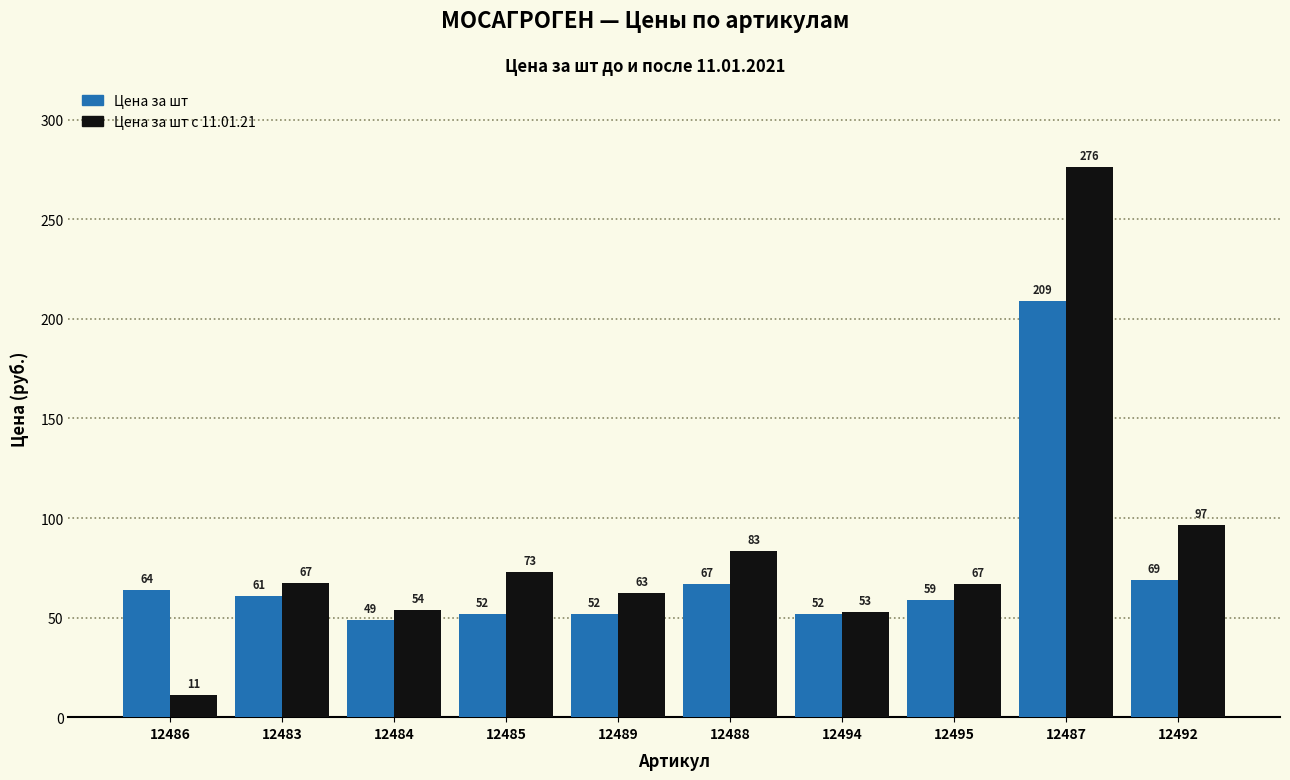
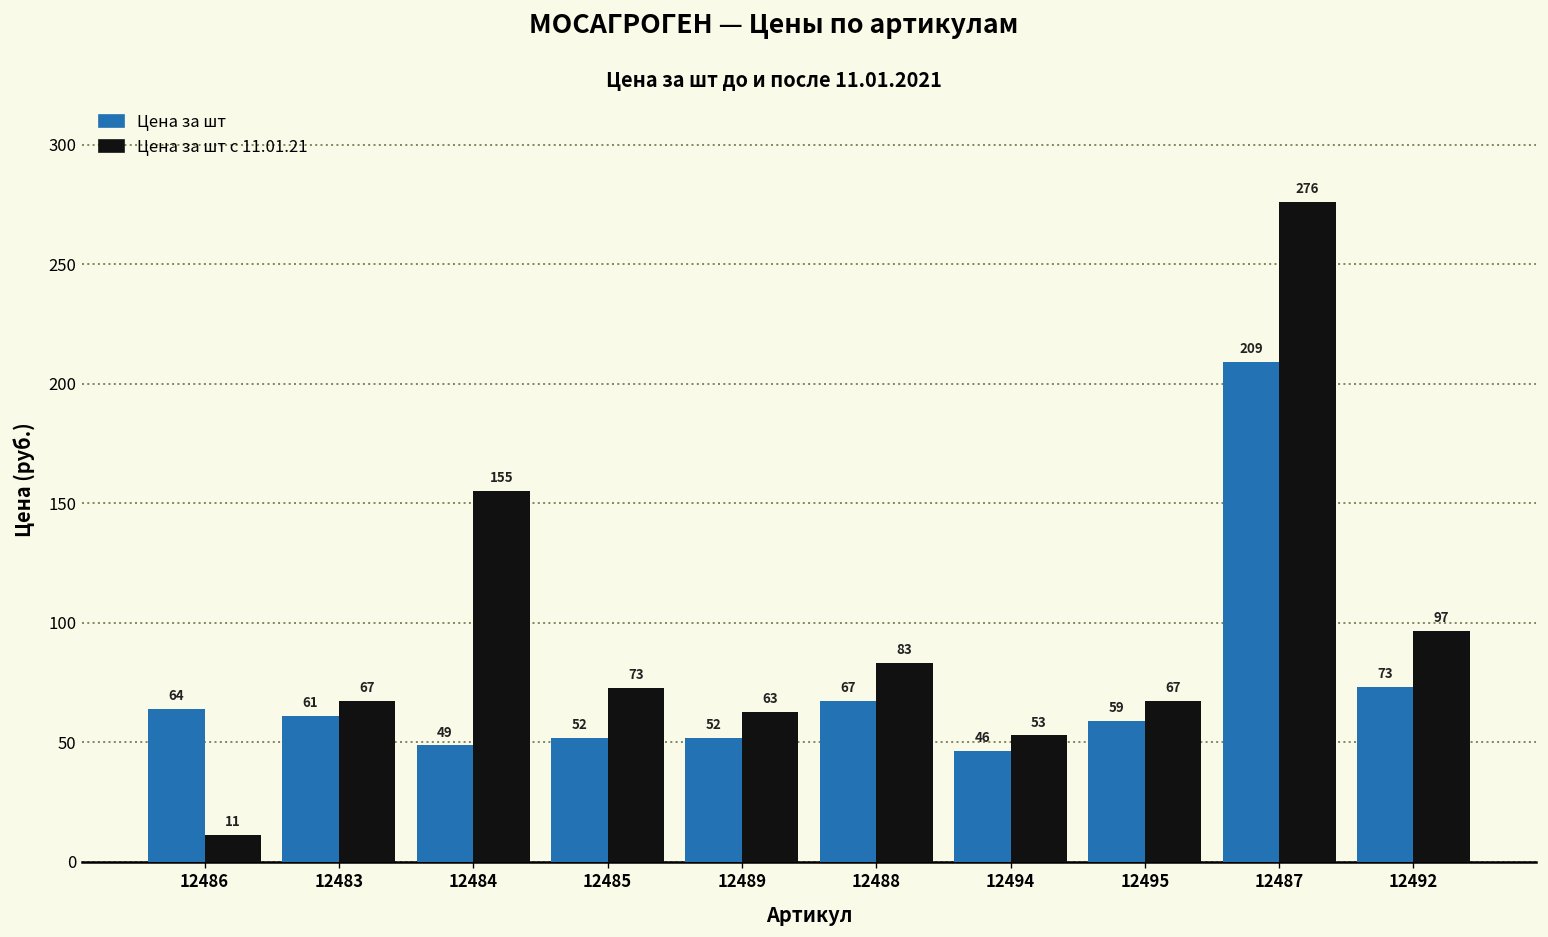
Цена за шт с 11.01.21, 12484: 54 -> 155
Цена за шт, 12494: 52 -> 46
Цена за шт, 12492: 69 -> 73
